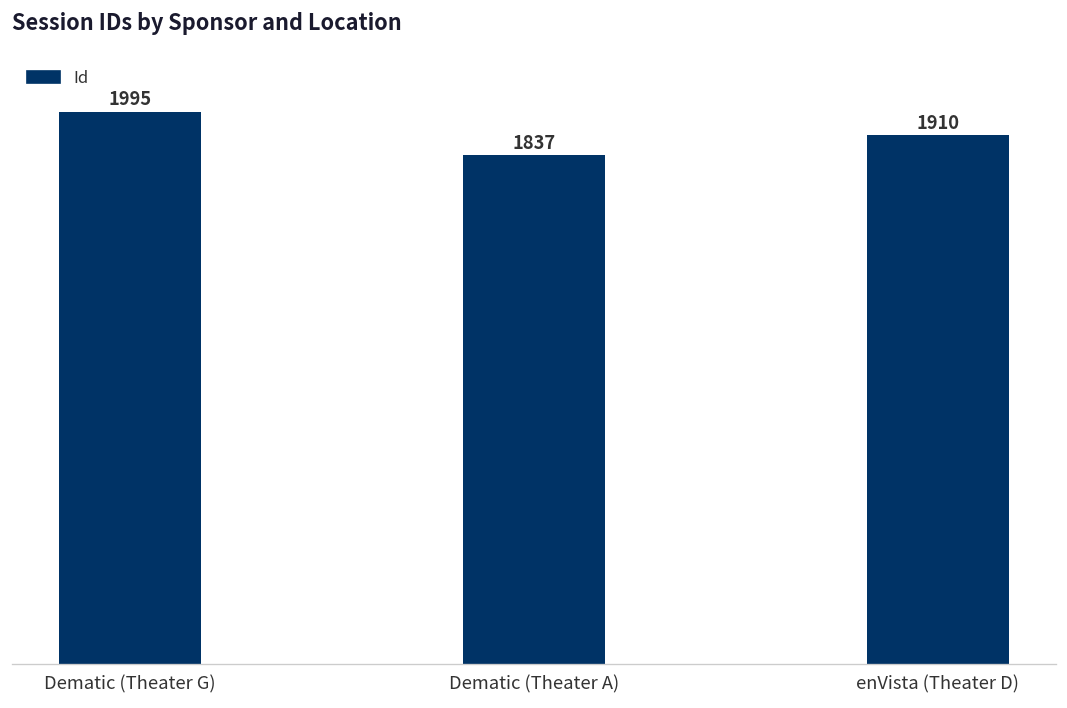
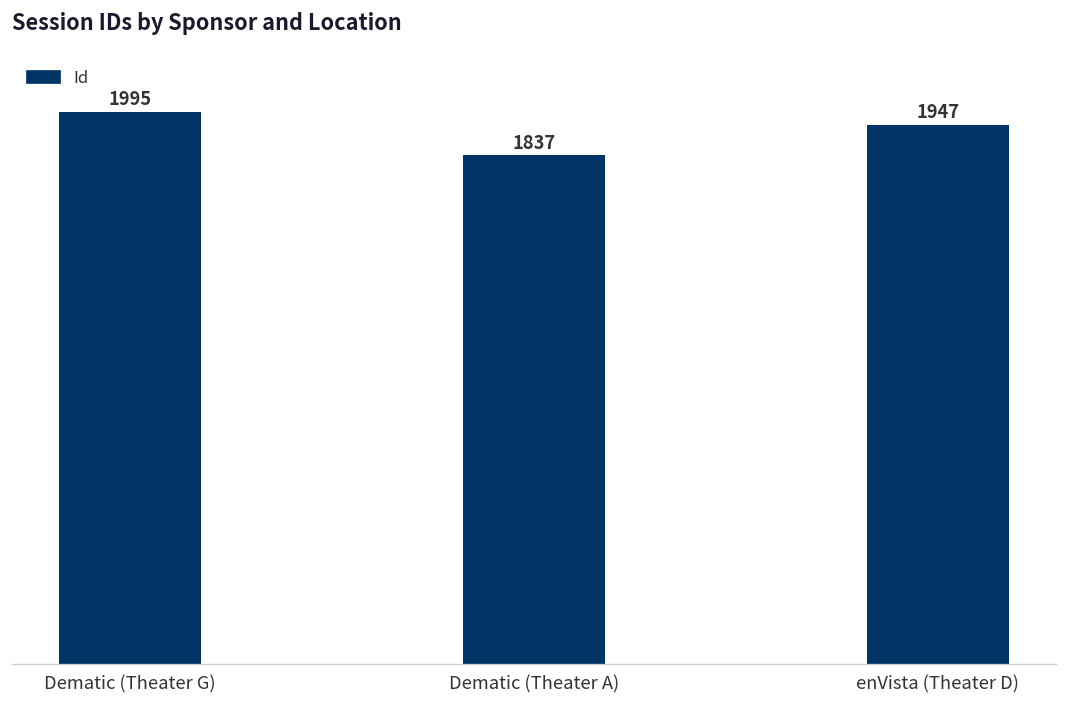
enVista (Theater D): 1910 -> 1947
